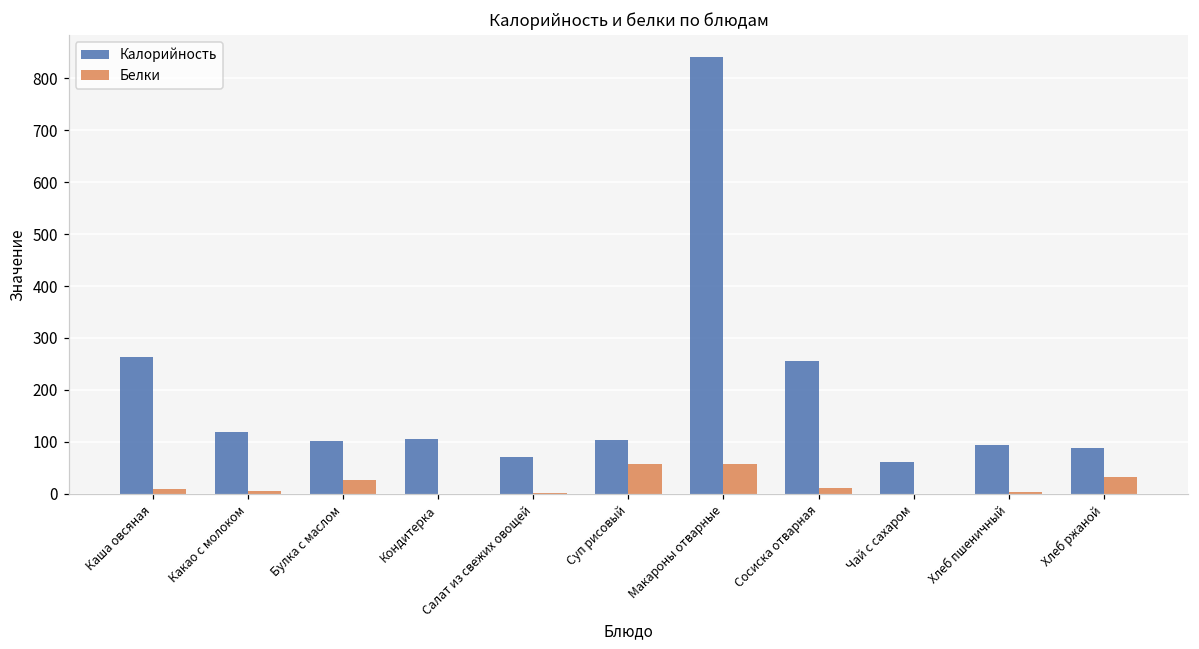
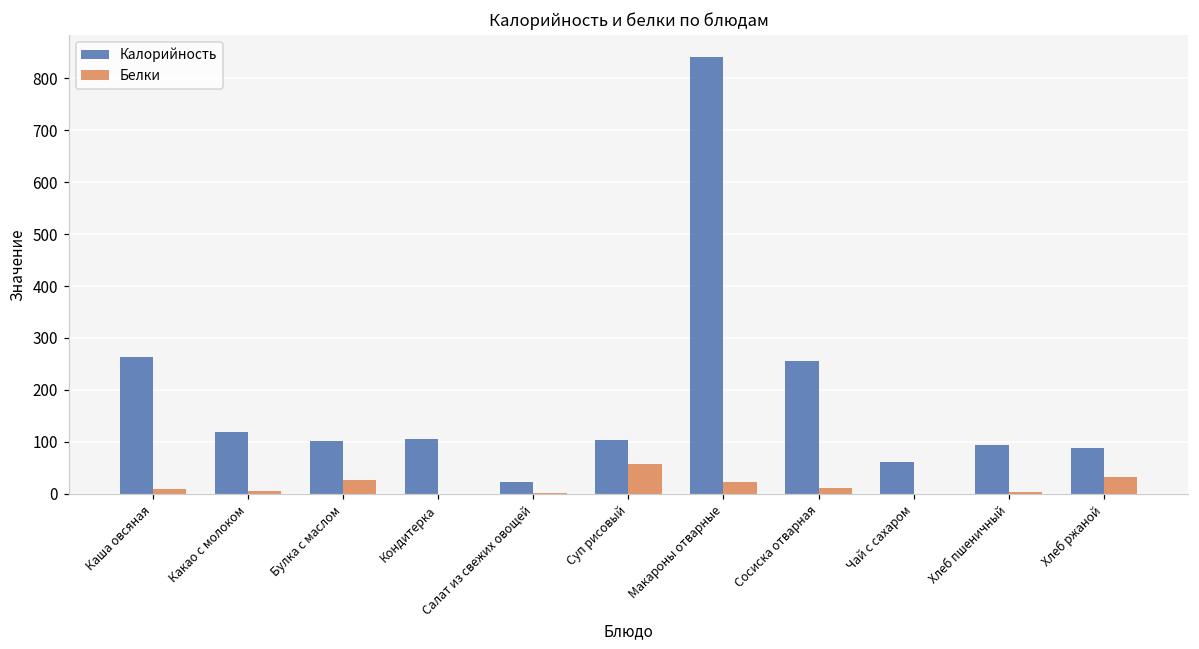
Калорийность, Салат из свежих овощей: 70 -> 20
Белки, Макароны отварные: 60 -> 20
